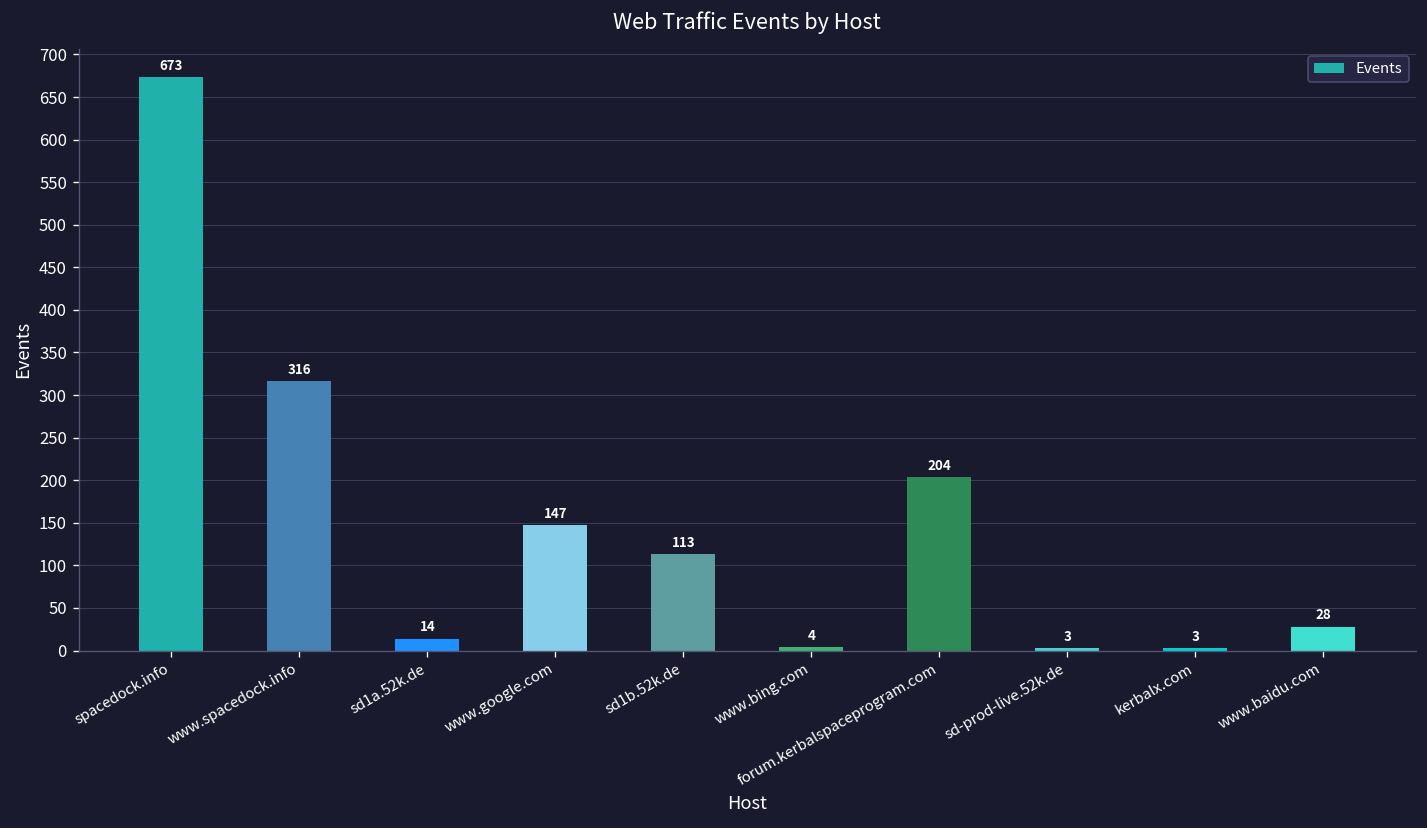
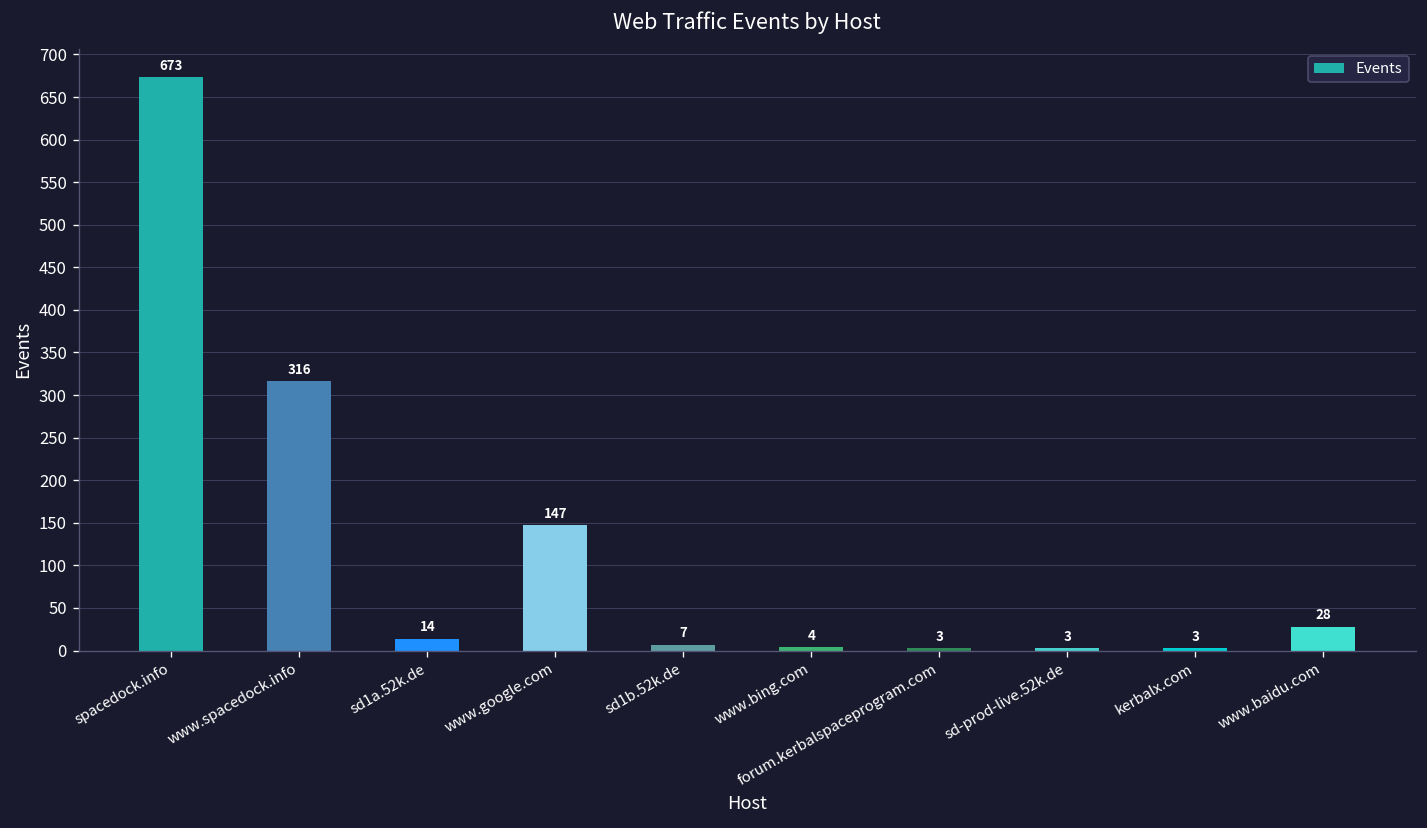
sd1b.52k.de: 113 -> 7
forum.kerbalspaceprogram.com: 204 -> 3
